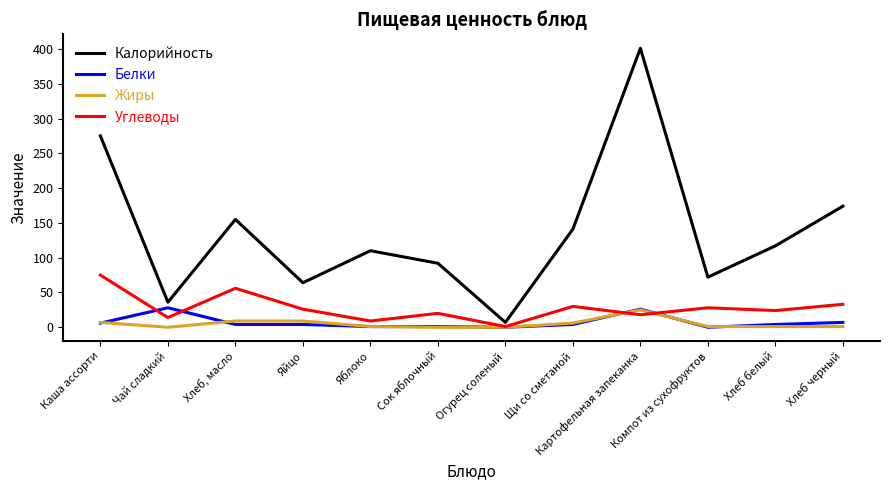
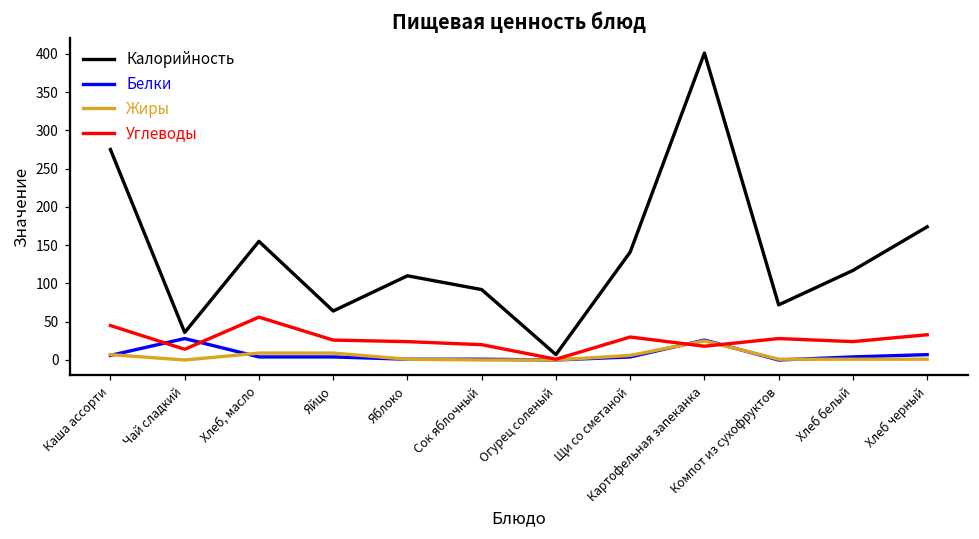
Углеводы, Каша ассорти: 80 -> 50
Углеводы, Яблоко: 10 -> 20
